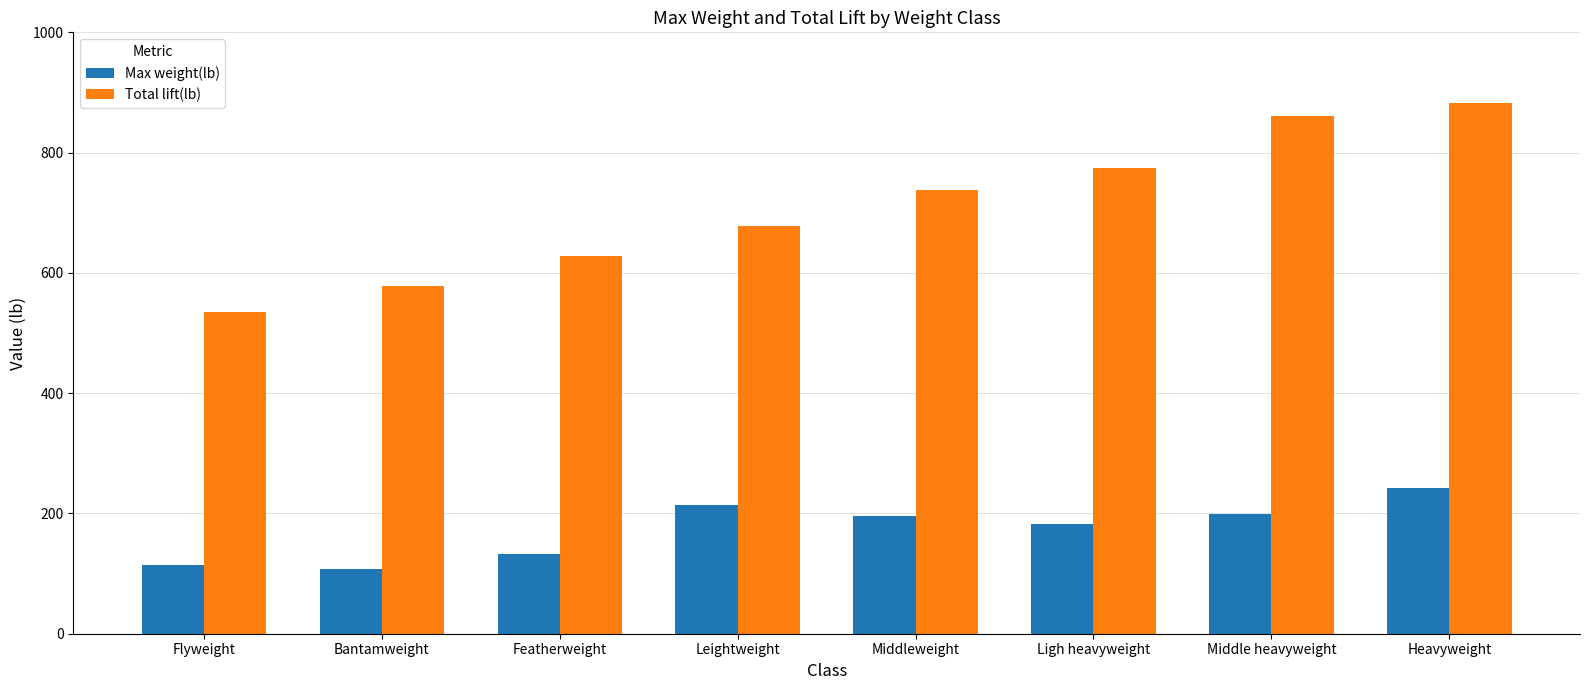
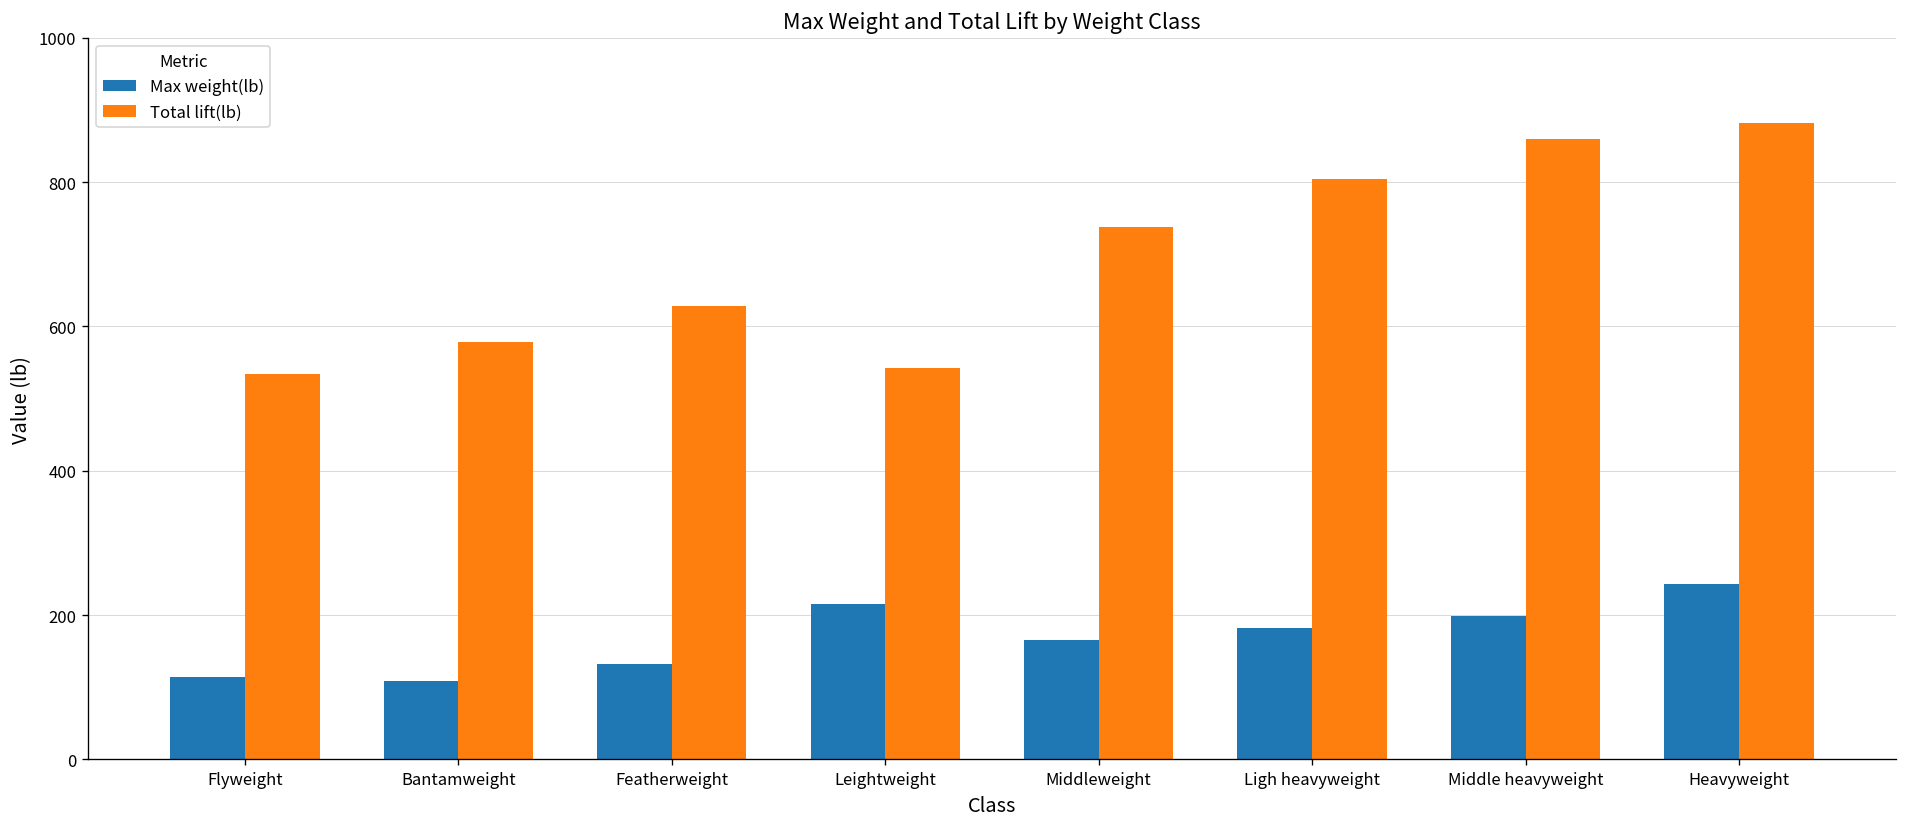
Total lift(lb), Leightweight: 680 -> 540
Max weight(lb), Middleweight: 200 -> 170
Total lift(lb), Ligh heavyweight: 770 -> 800
